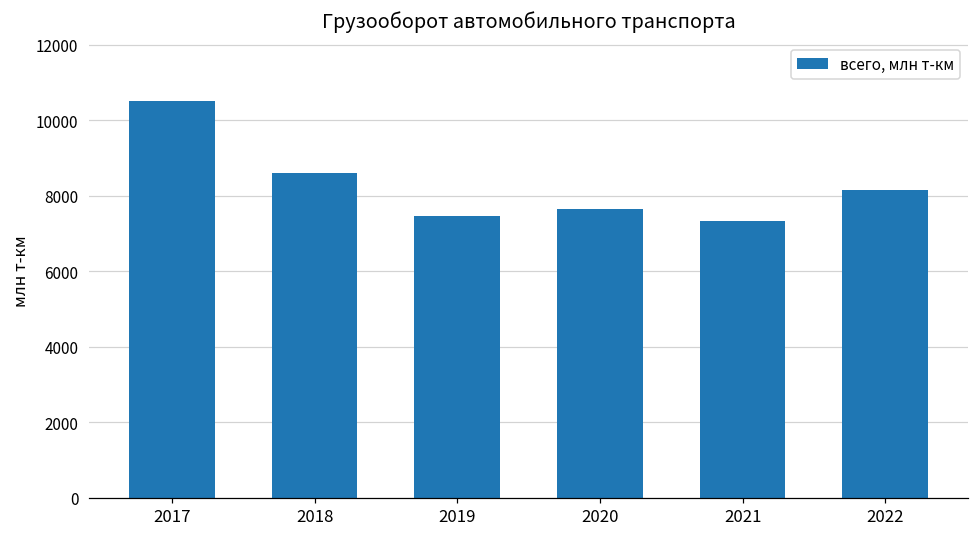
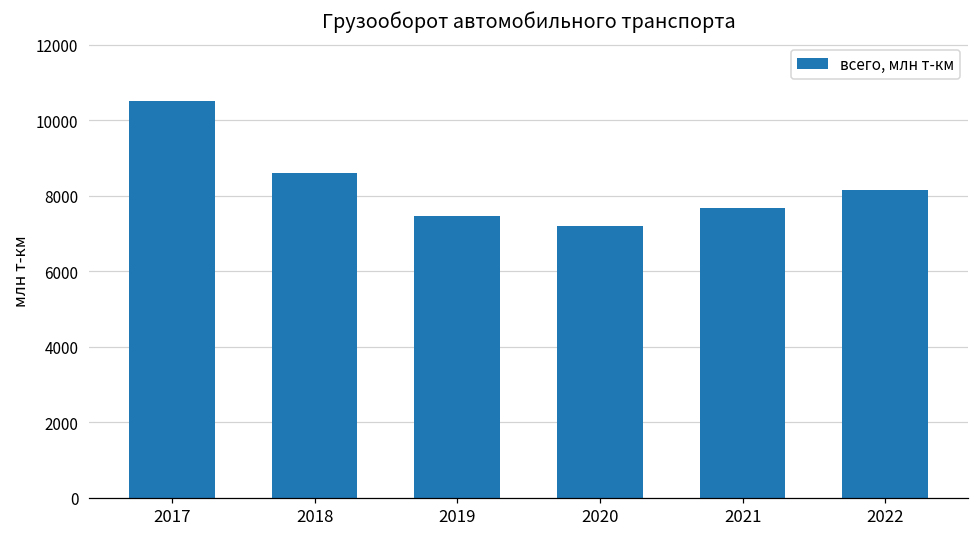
2020: 7600 -> 7200
2021: 7300 -> 7700
